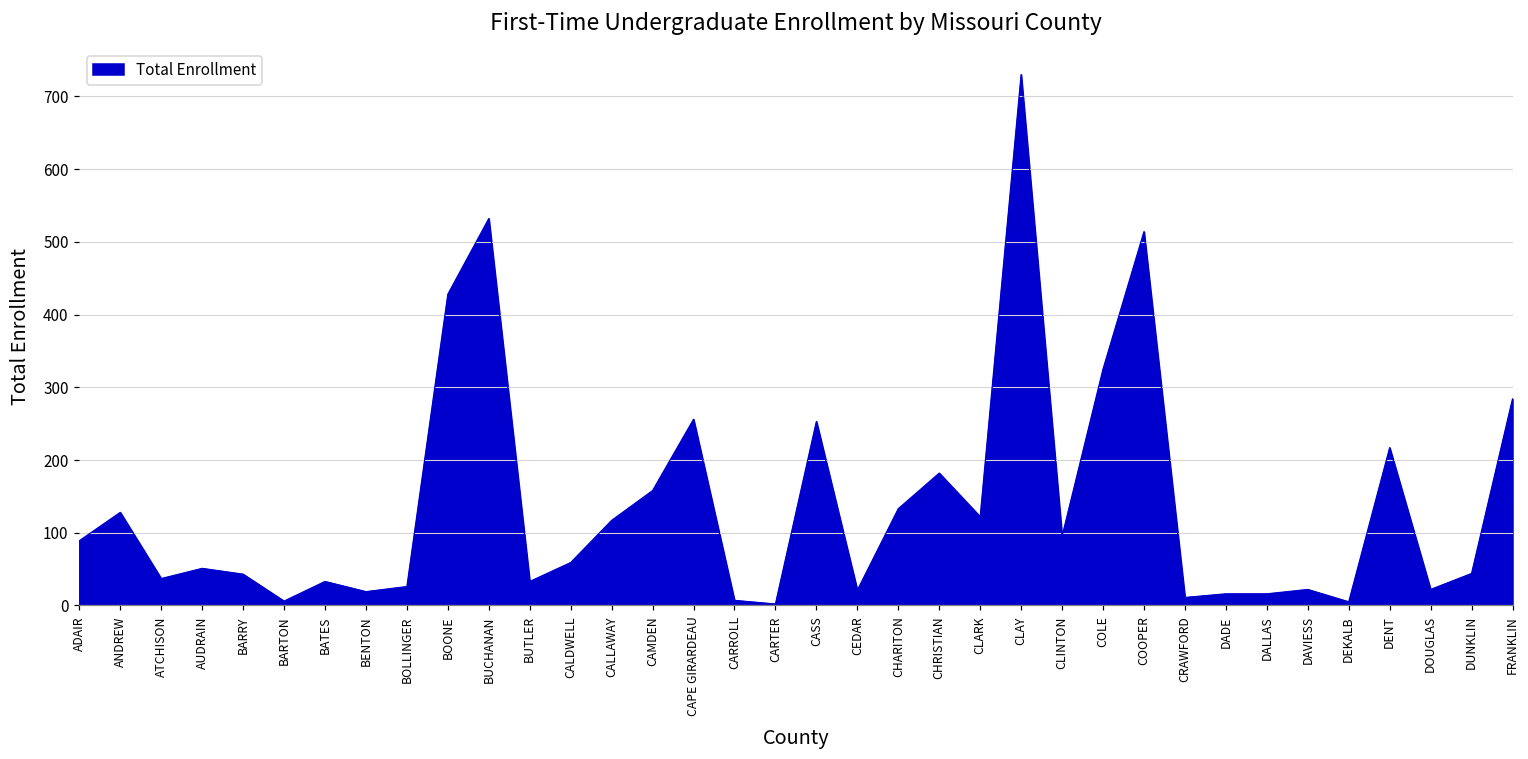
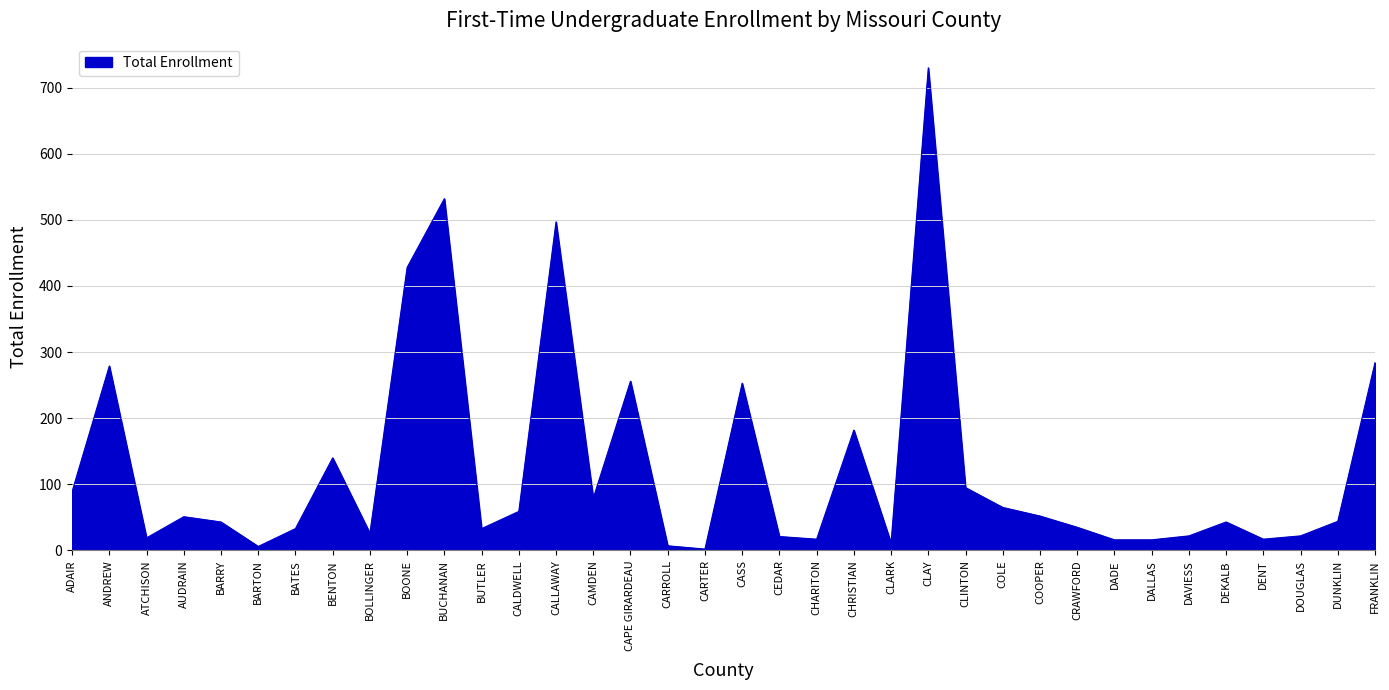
ANDREW: 130 -> 280
ATCHISON: 40 -> 20
BENTON: 20 -> 140
CALLAWAY: 120 -> 500
CAMDEN: 160 -> 80
CHARITON: 130 -> 20
CLARK: 120 -> 10
COLE: 330 -> 70
COOPER: 510 -> 50
CRAWFORD: 10 -> 40
DEKALB: 10 -> 40
DENT: 220 -> 20
